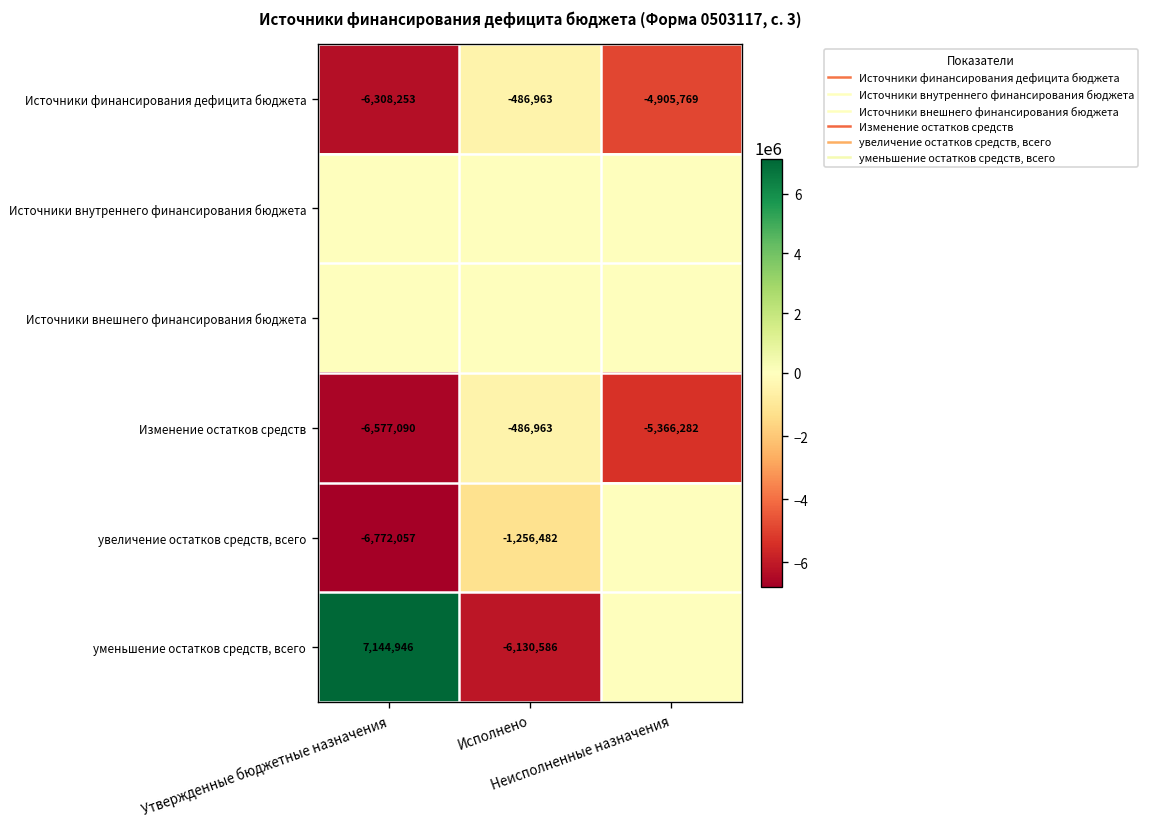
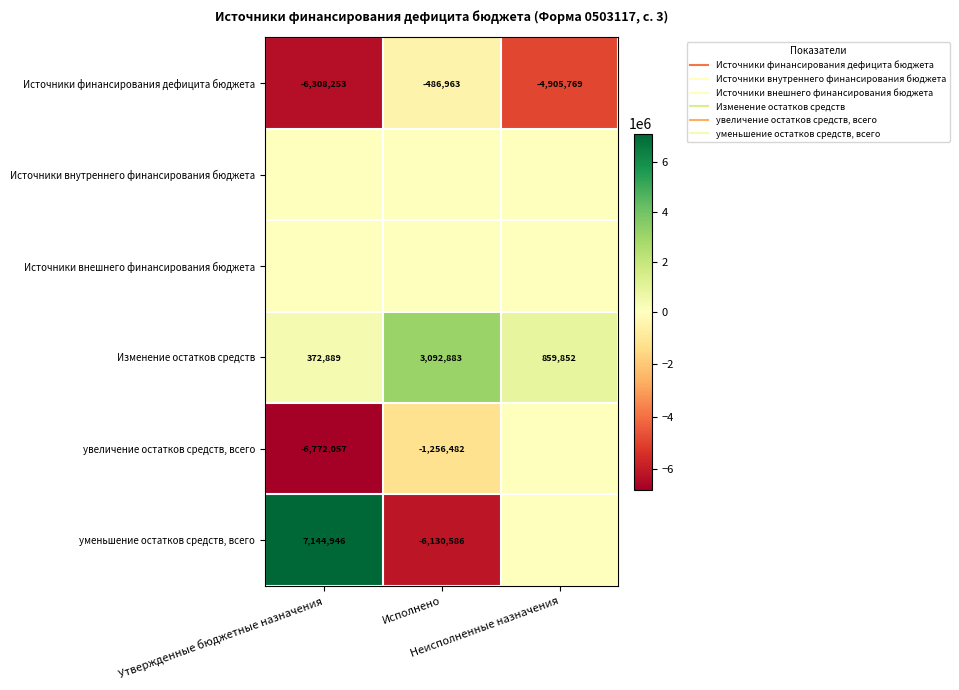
Изменение остатков средств, Утвержденные бюджетные назначения: -6,577,090 -> 372,889
Изменение остатков средств, Исполнено: -486,963 -> 3,092,883
Изменение остатков средств, Неисполненные назначения: -5,366,282 -> 859,852
